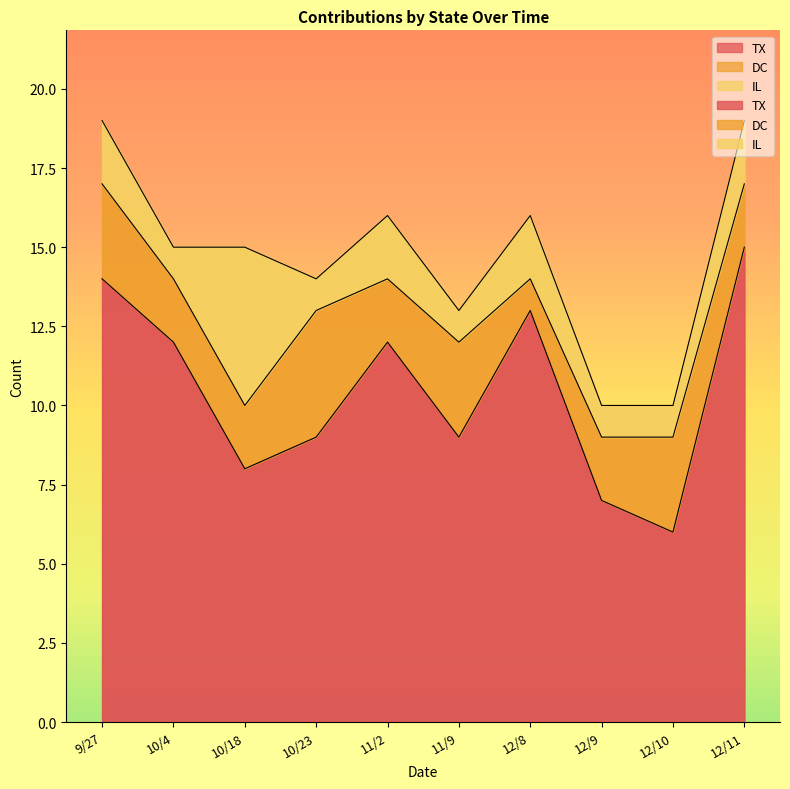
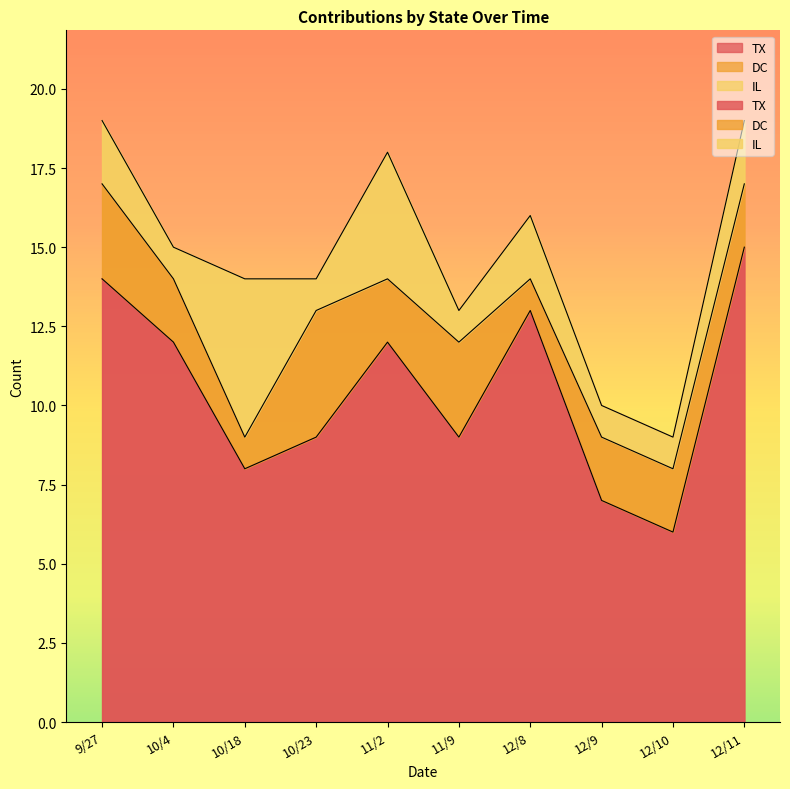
DC, 10/18: 2 -> 1
IL, 11/2: 2 -> 4
DC, 12/10: 3 -> 2
